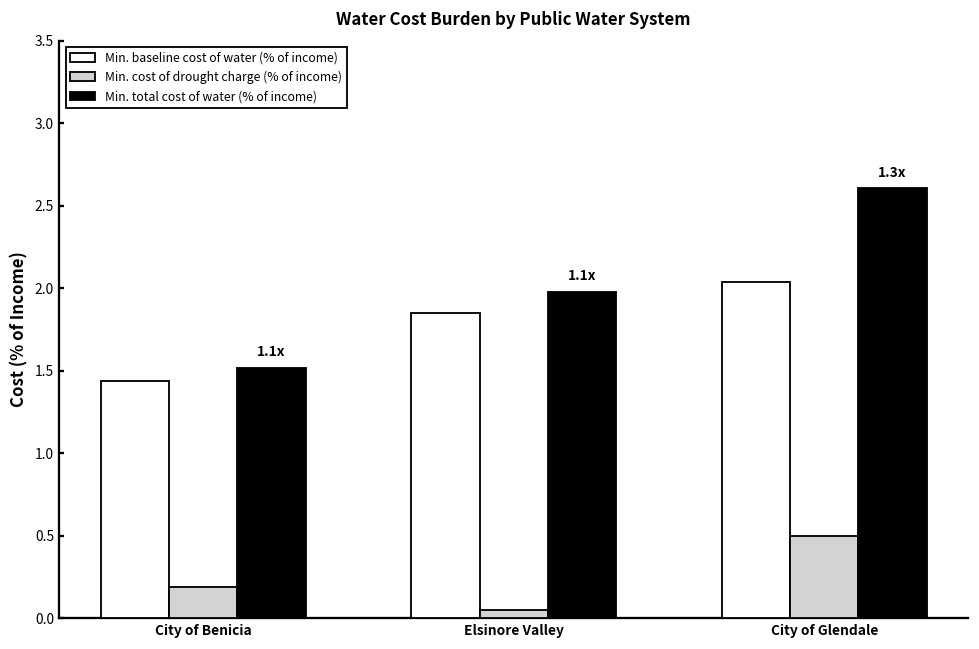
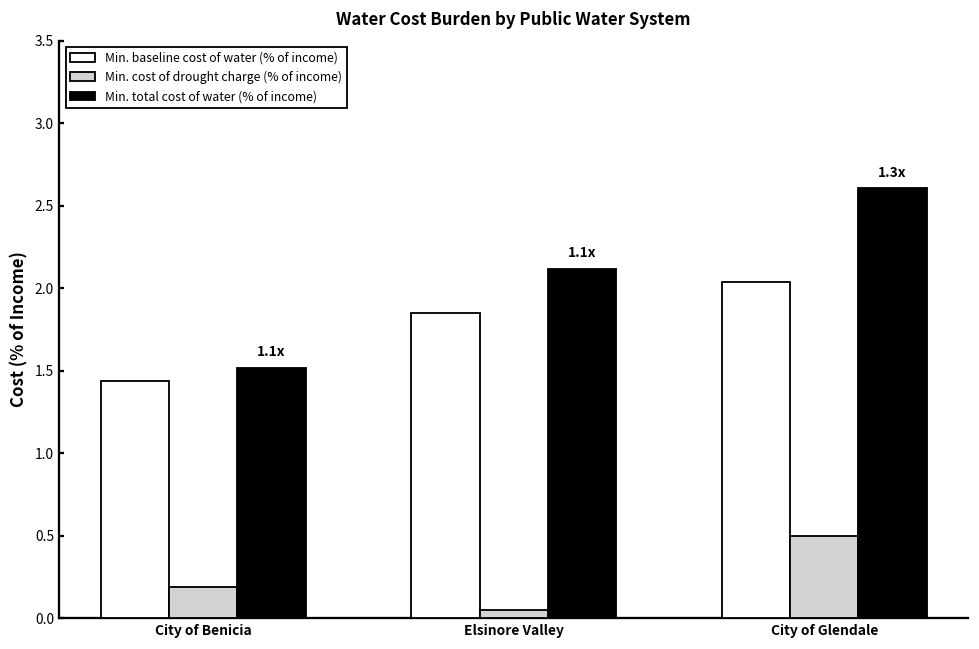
Min. total cost of water (% of income), Elsinore Valley: 1.98 -> 2.12
